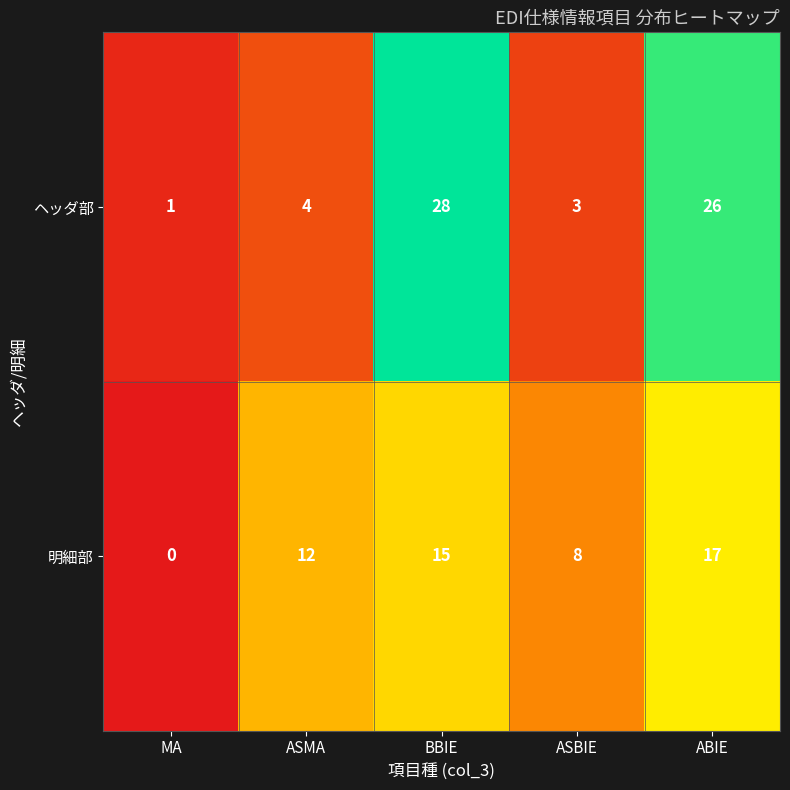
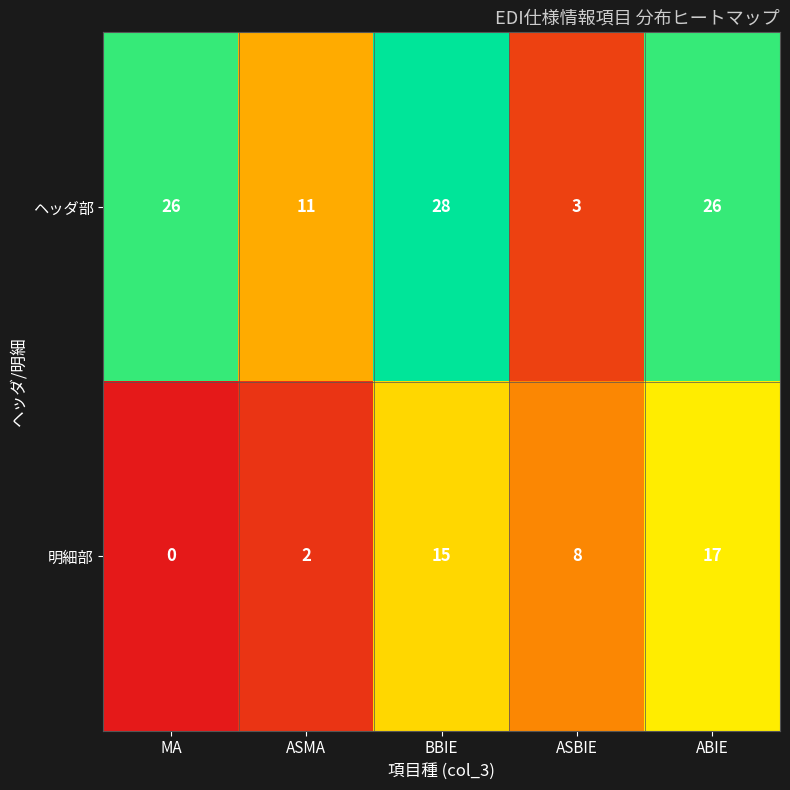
ヘッダ部, MA: 1 -> 26
ヘッダ部, ASMA: 4 -> 11
明細部, ASMA: 12 -> 2
